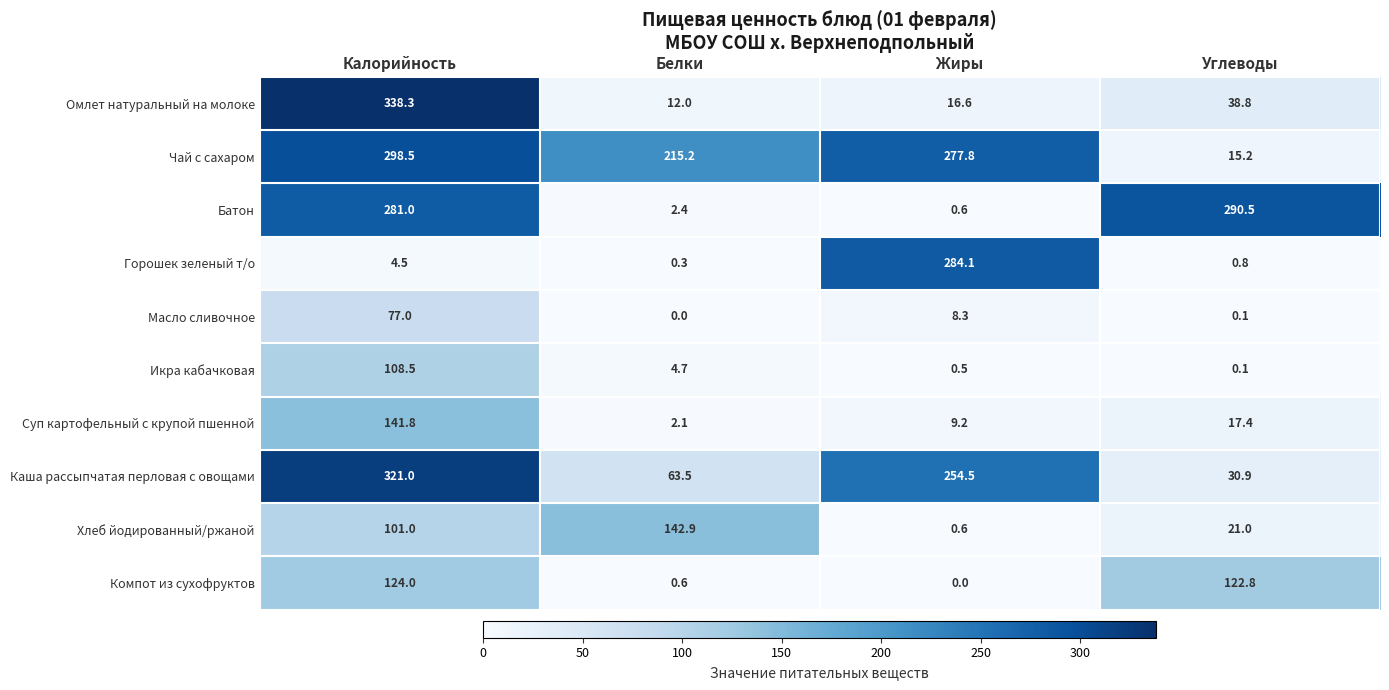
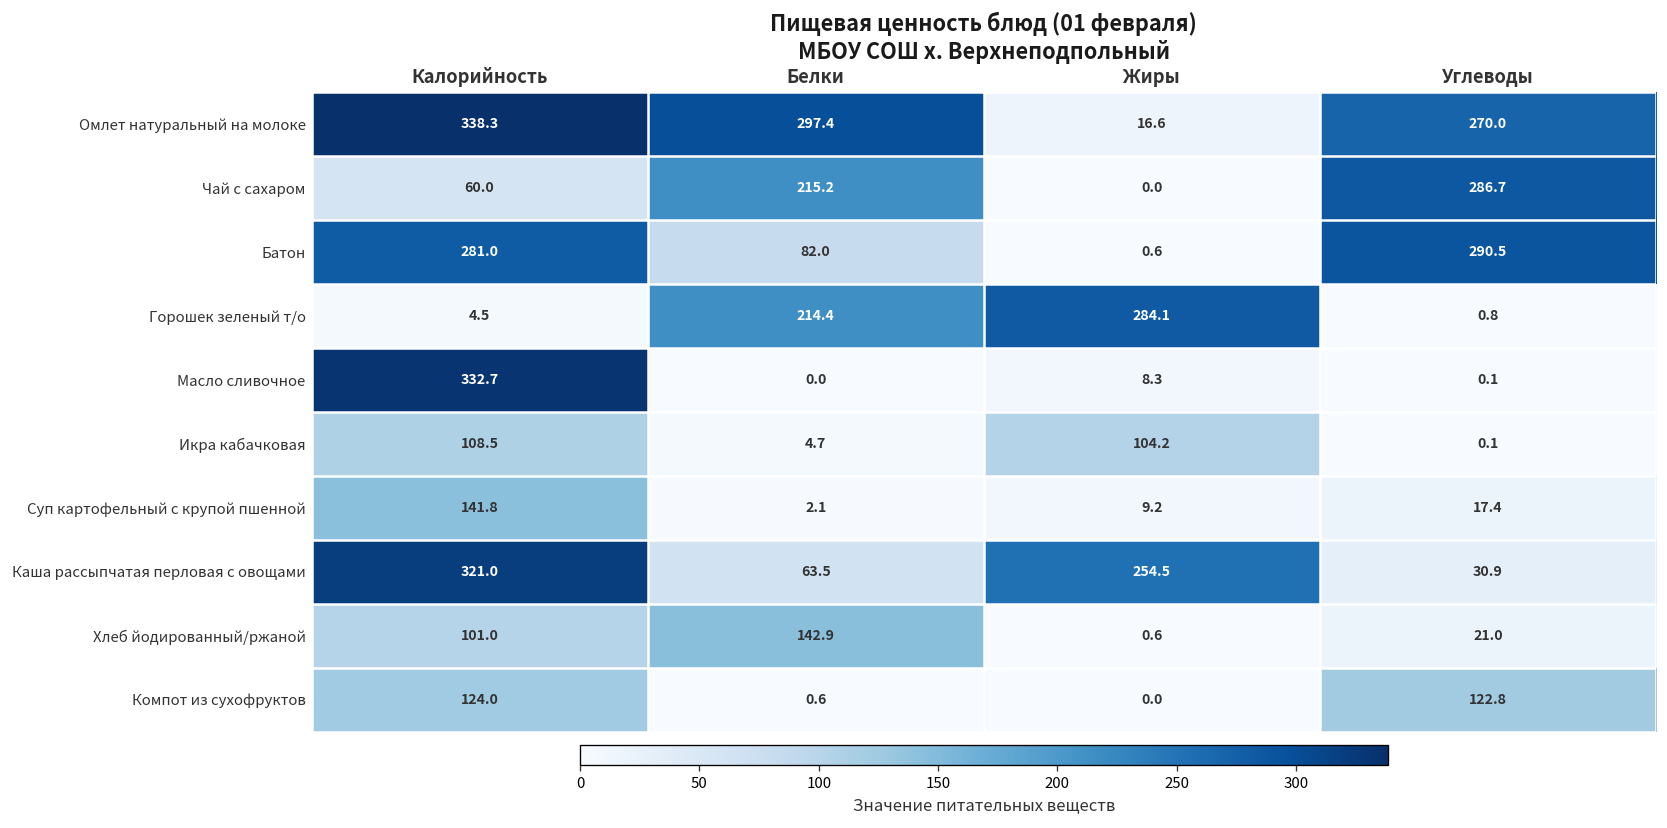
Омлет натуральный на молоке, Белки: 12.0 -> 297.4
Омлет натуральный на молоке, Углеводы: 38.8 -> 270.0
Чай с сахаром, Калорийность: 298.5 -> 60.0
Чай с сахаром, Жиры: 277.8 -> 0.0
Чай с сахаром, Углеводы: 15.2 -> 286.7
Батон, Белки: 2.4 -> 82.0
Горошек зеленый т/о, Белки: 0.3 -> 214.4
Масло сливочное, Калорийность: 77.0 -> 332.7
Икра кабачковая, Жиры: 0.5 -> 104.2
